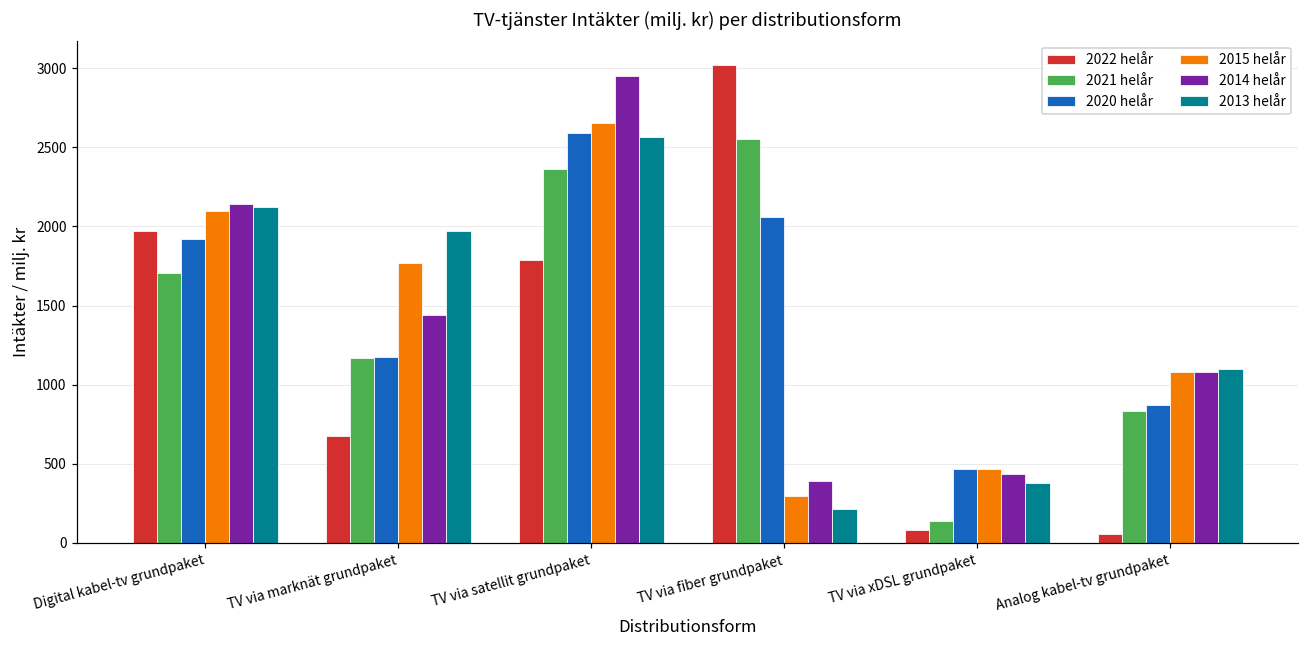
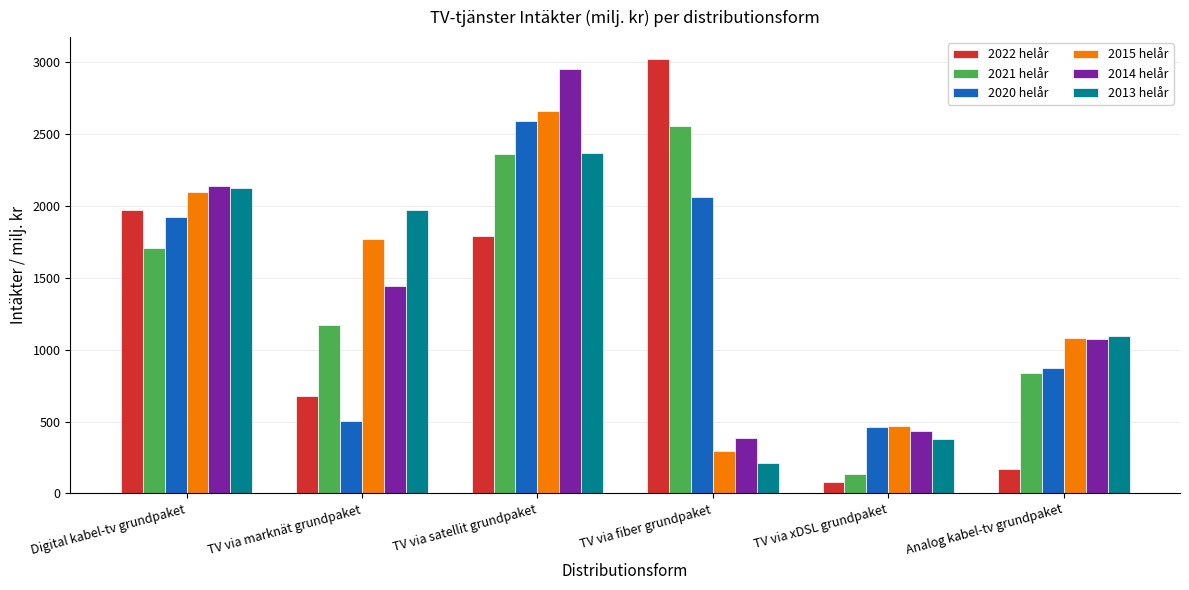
2020 helår, TV via marknät grundpaket: 1180 -> 510
2013 helår, TV via satellit grundpaket: 2560 -> 2370
2022 helår, Analog kabel-tv grundpaket: 60 -> 170
